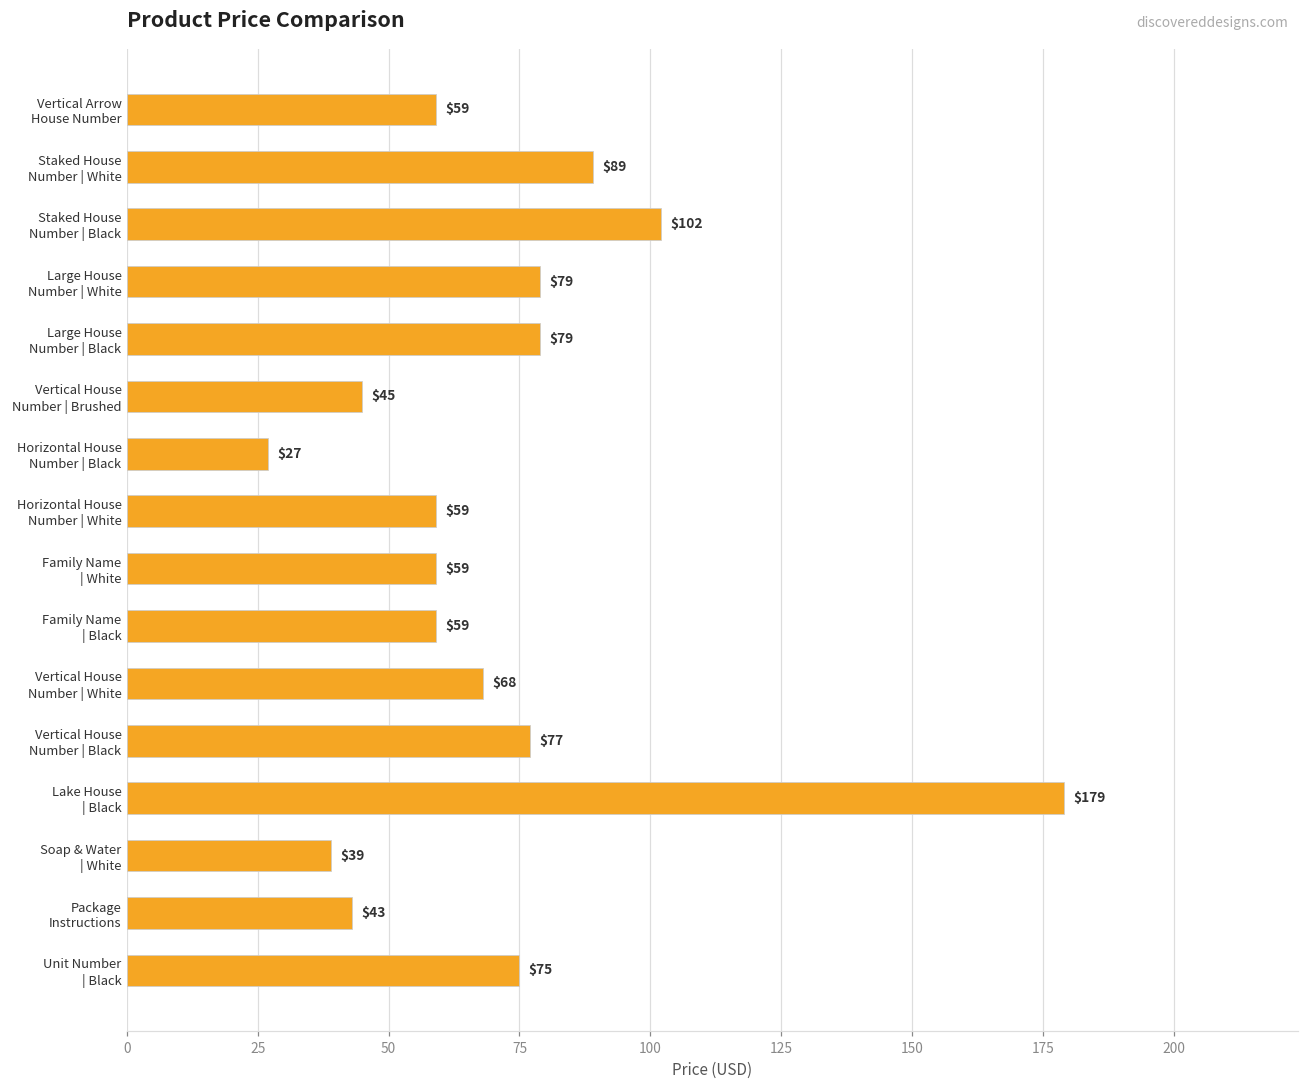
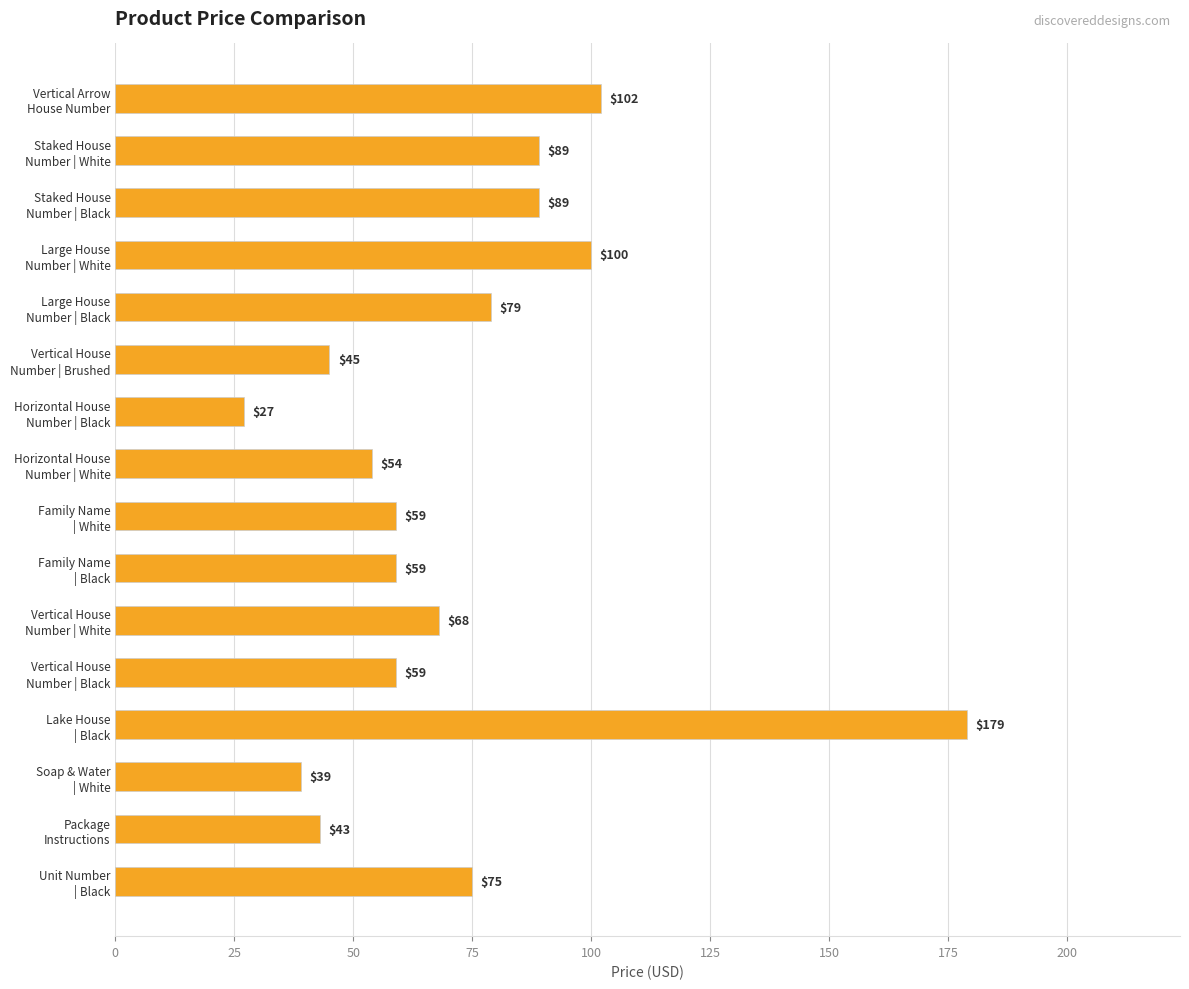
Vertical Arrow House Number: $59 -> $102
Staked House Number | Black: $102 -> $89
Large House Number | White: $79 -> $100
Horizontal House Number | White: $59 -> $54
Vertical House Number | Black: $77 -> $59
